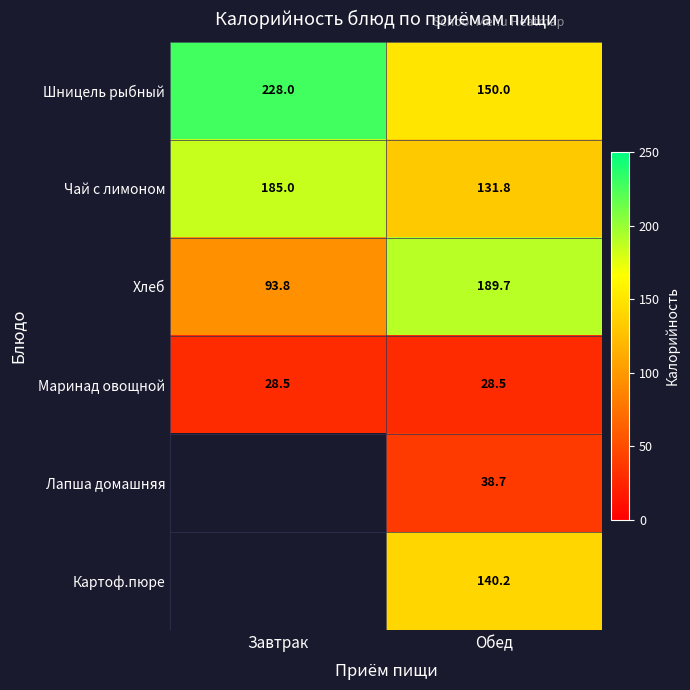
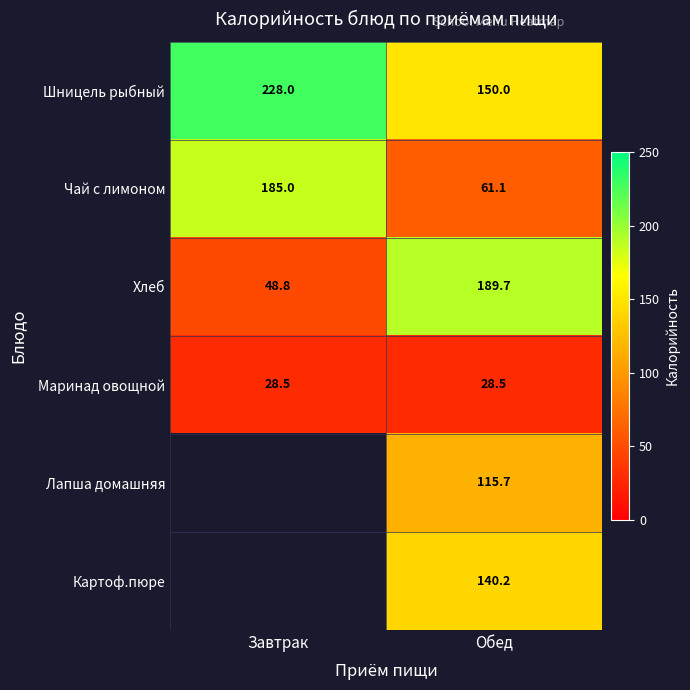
Чай с лимоном, Обед: 131.8 -> 61.1
Хлеб, Завтрак: 93.8 -> 48.8
Лапша домашняя, Обед: 38.7 -> 115.7
